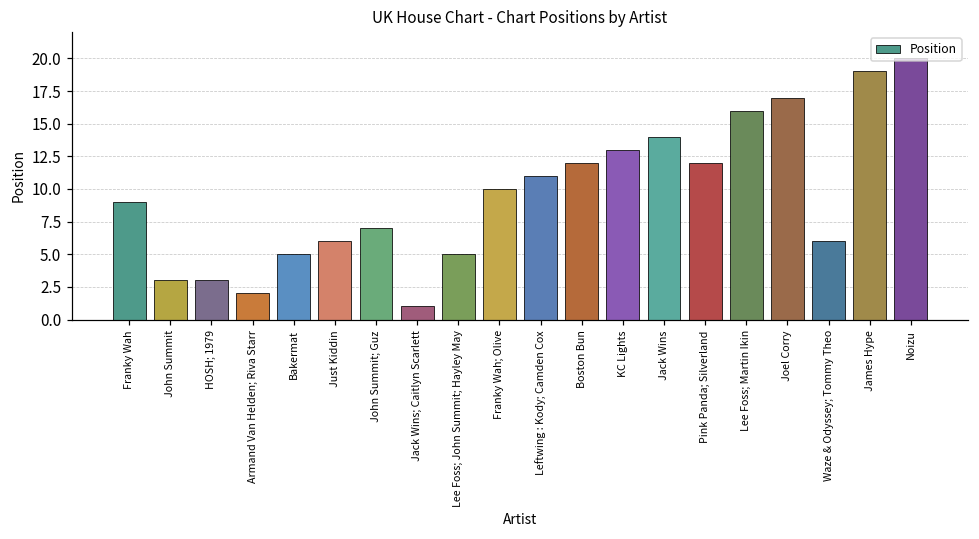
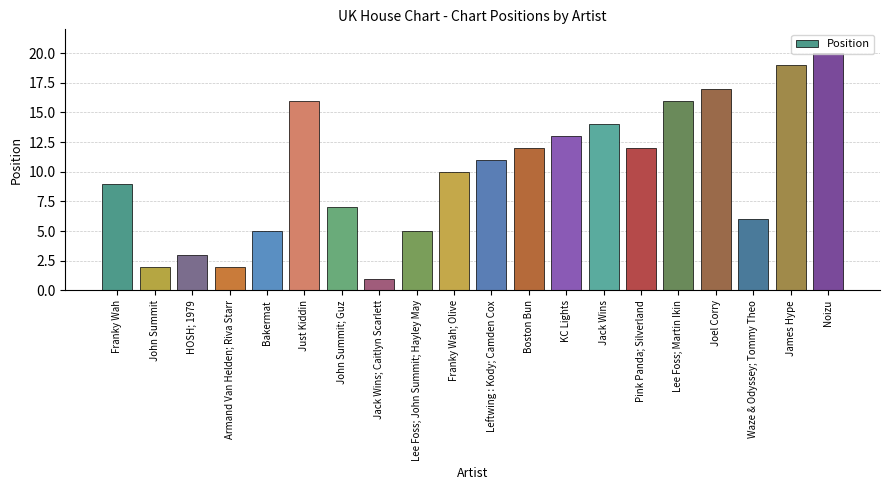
John Summit: 3 -> 2
Just Kiddin: 6 -> 16
